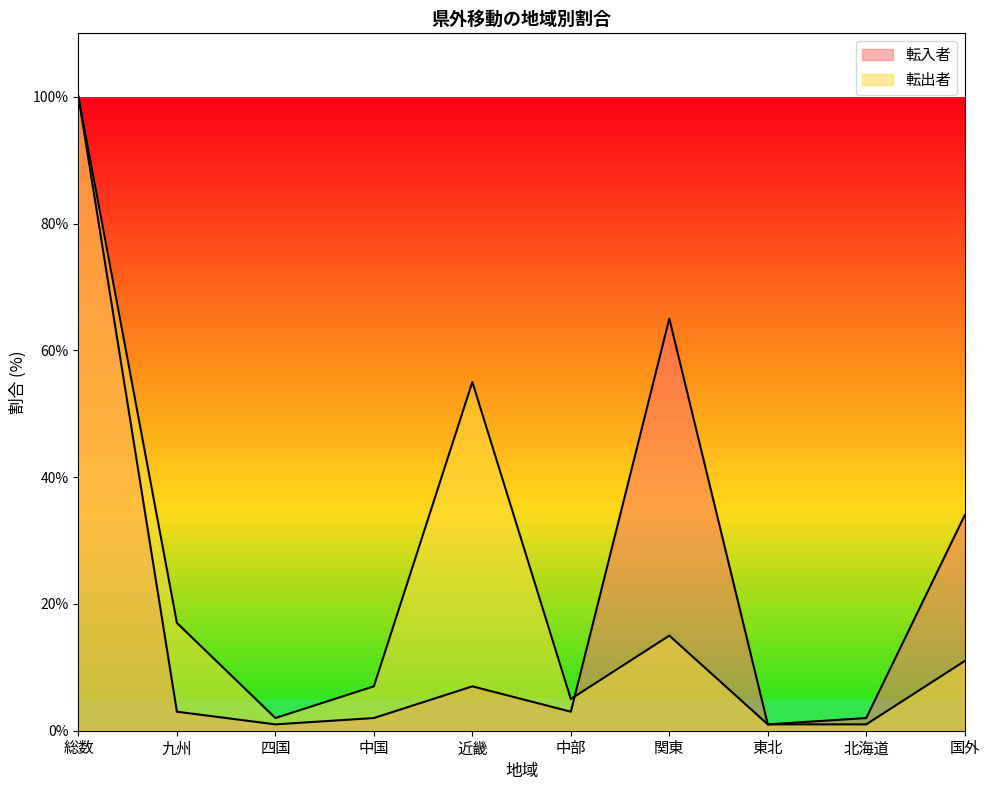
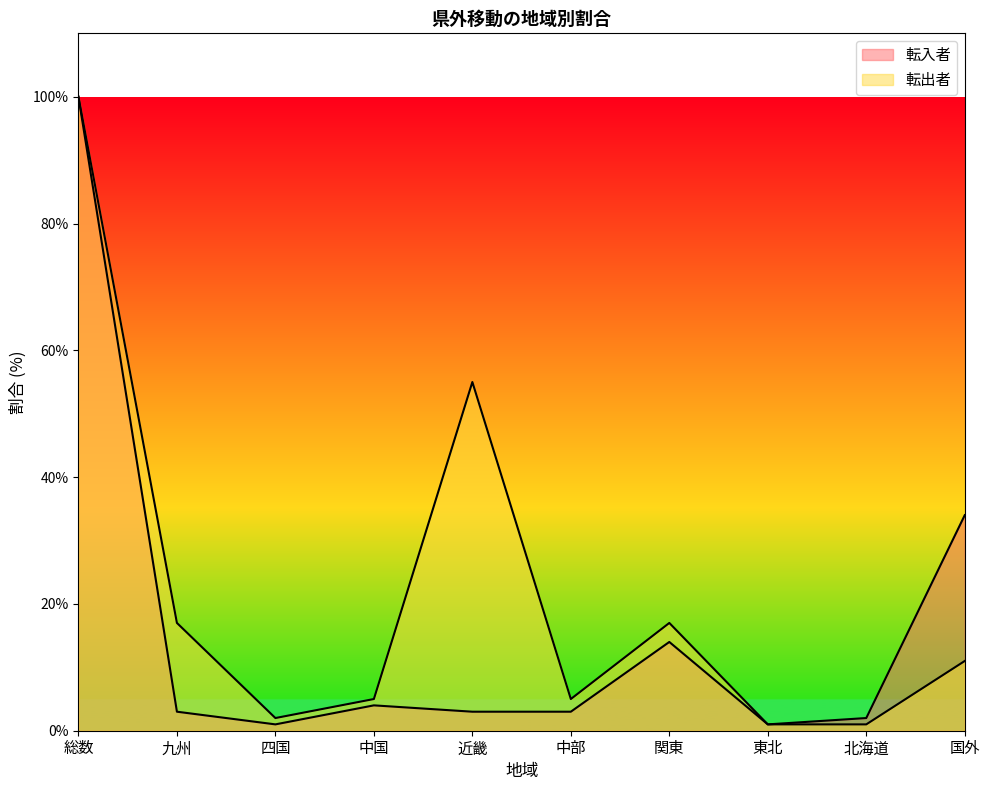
転入者, 中国: 2% -> 4%
転出者, 中国: 7% -> 5%
転入者, 近畿: 7% -> 3%
転入者, 関東: 65% -> 14%
転出者, 関東: 15% -> 17%
